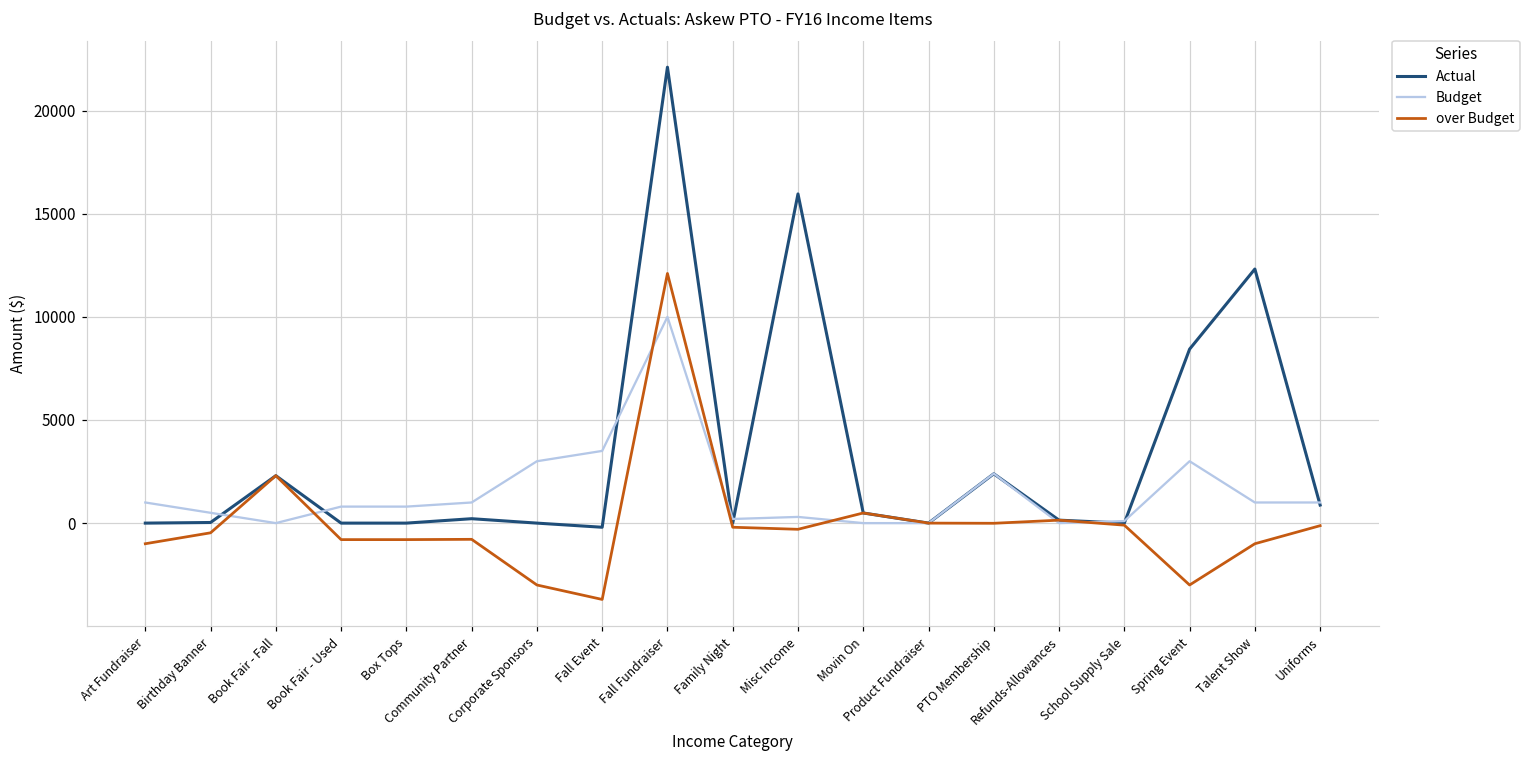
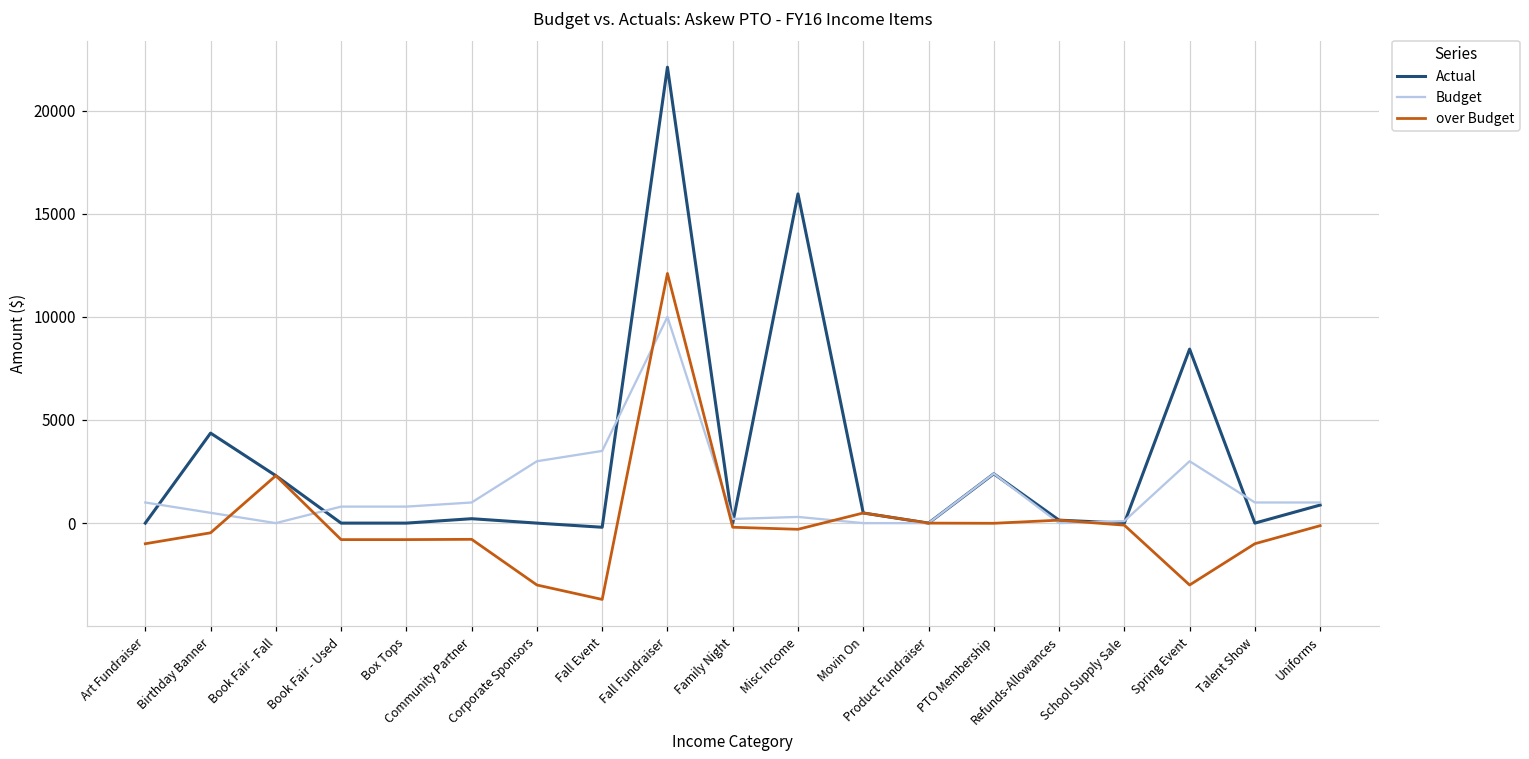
Actual, Birthday Banner: 0 -> 4400
Actual, Talent Show: 12300 -> 0
